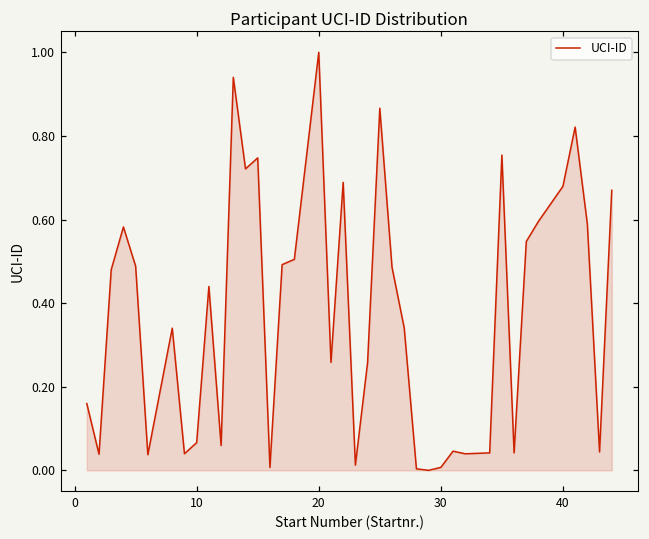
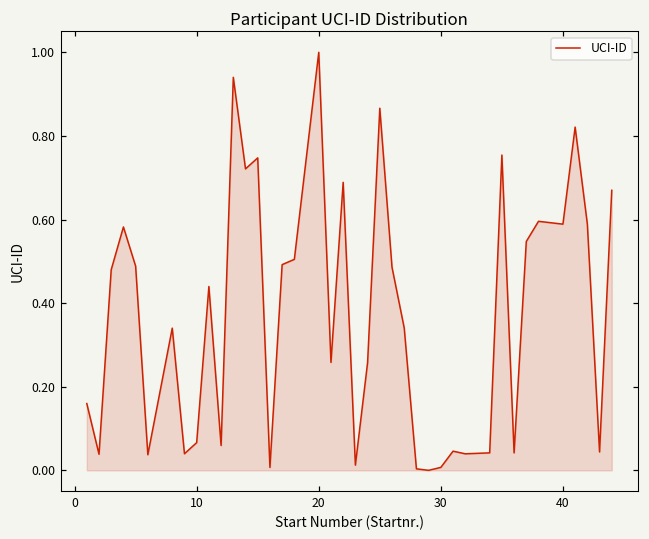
40: 0.68 -> 0.59
